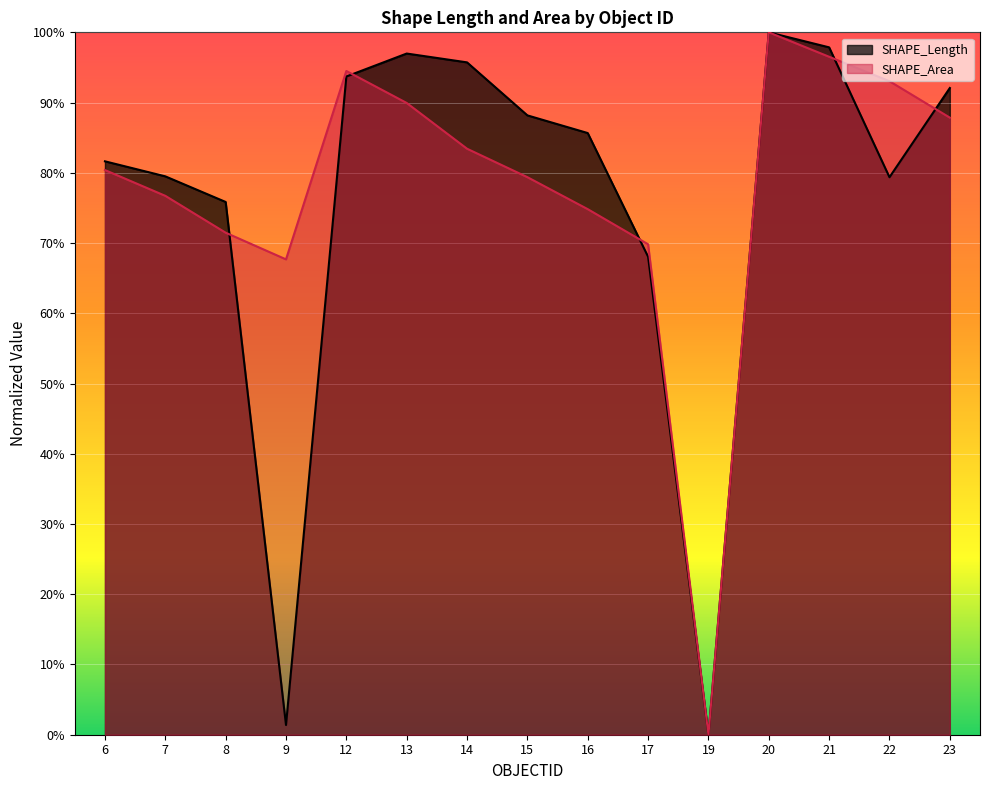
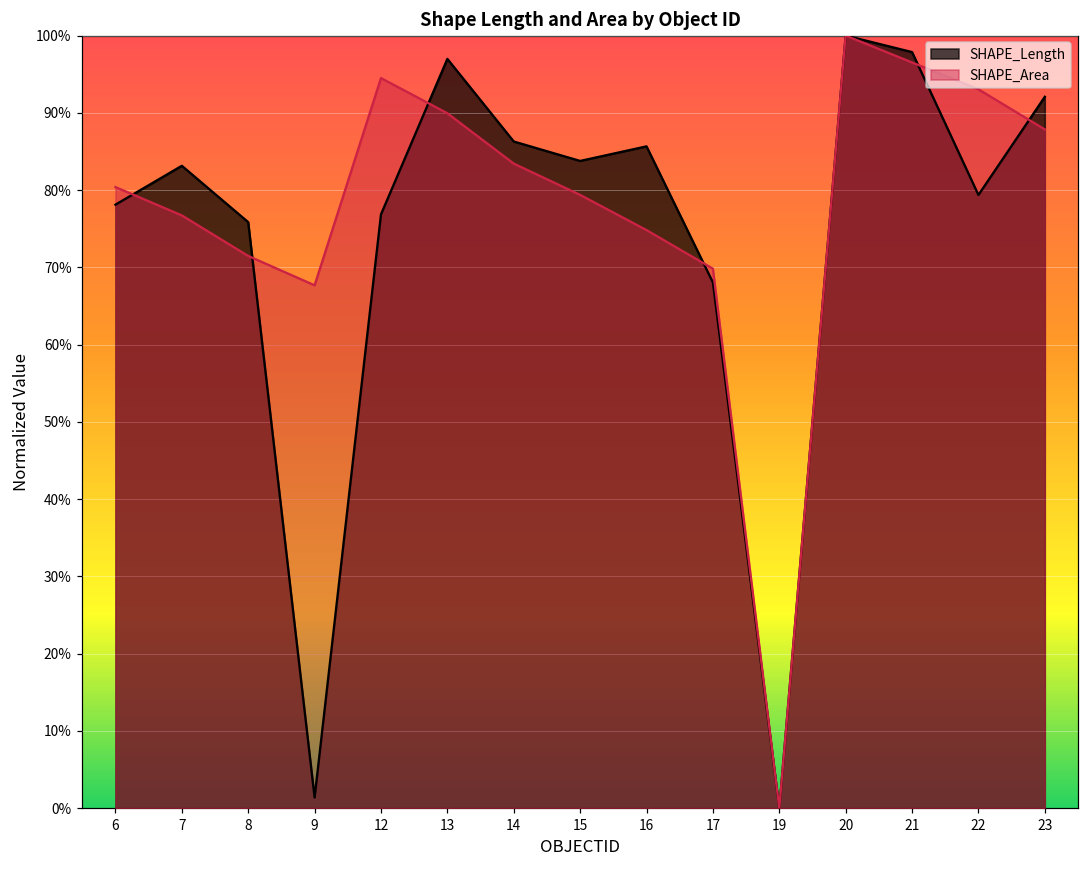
SHAPE_Length, 6: 82% -> 78%
SHAPE_Length, 7: 79% -> 83%
SHAPE_Length, 12: 94% -> 77%
SHAPE_Length, 14: 96% -> 86%
SHAPE_Length, 15: 88% -> 84%
